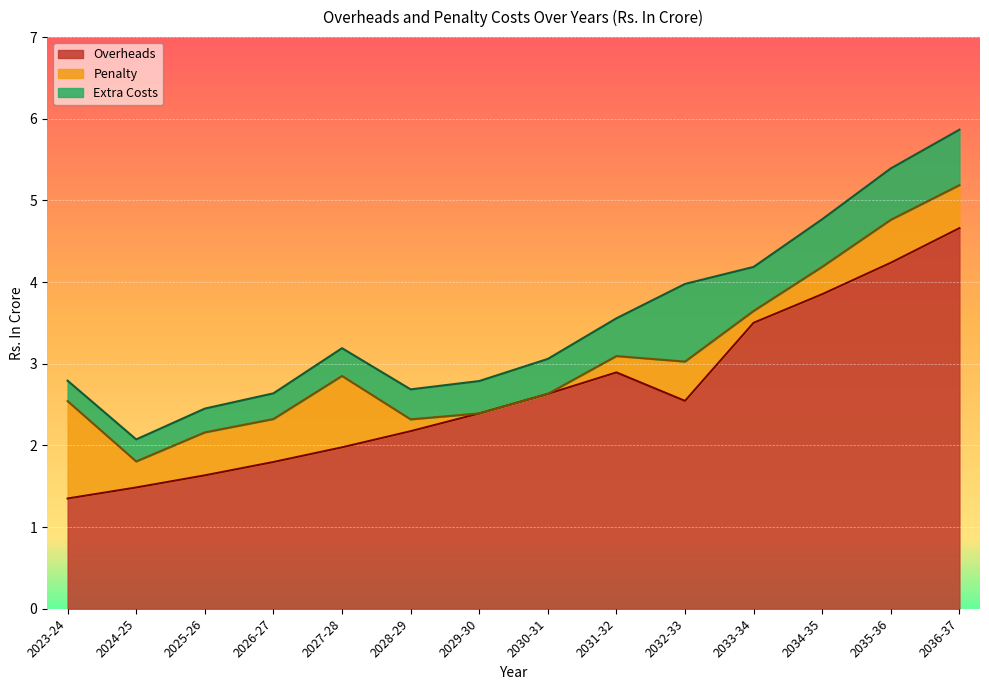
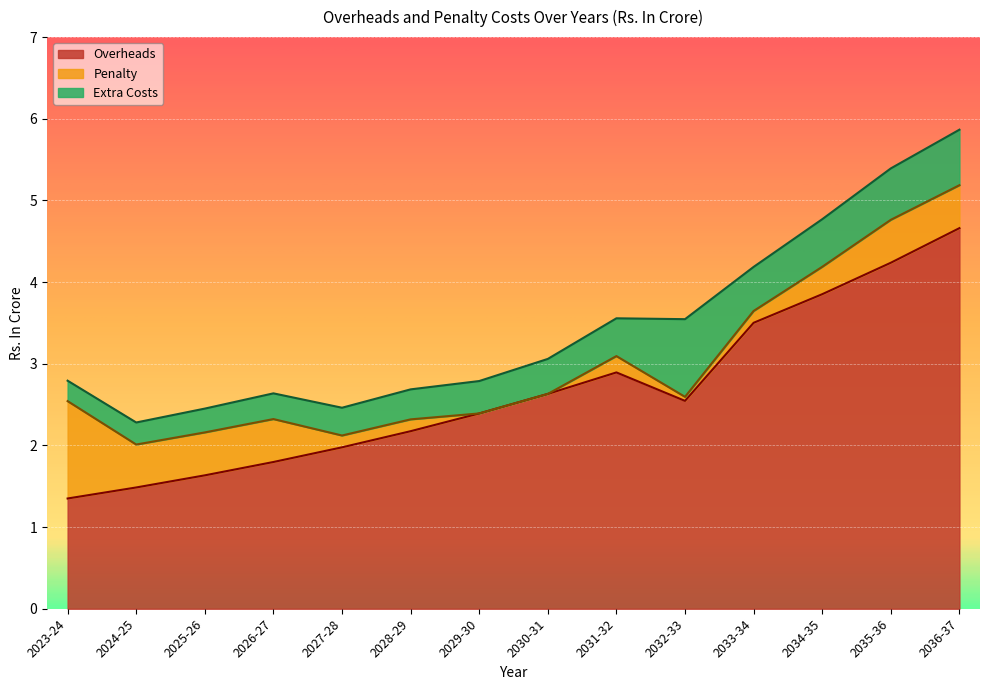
Penalty, 2024-25: 0.3 -> 0.5
Penalty, 2027-28: 0.9 -> 0.1
Penalty, 2032-33: 0.5 -> 0.0
